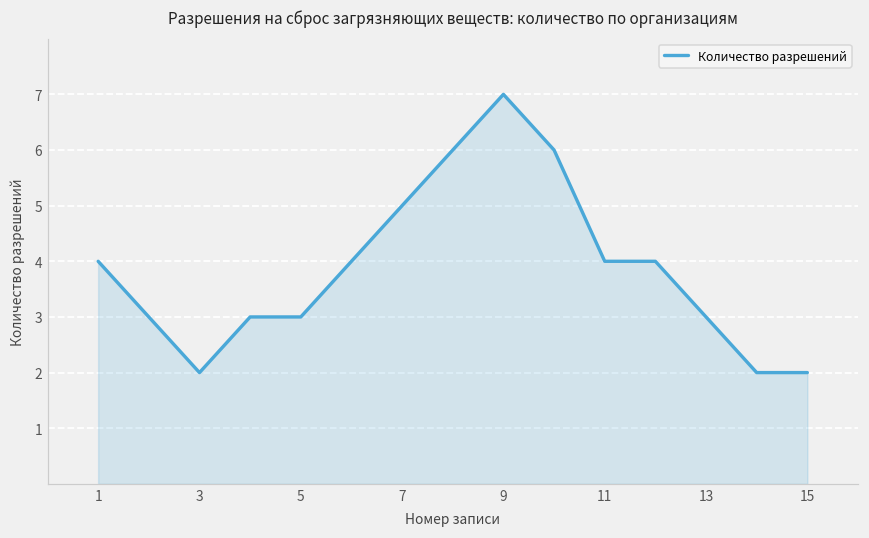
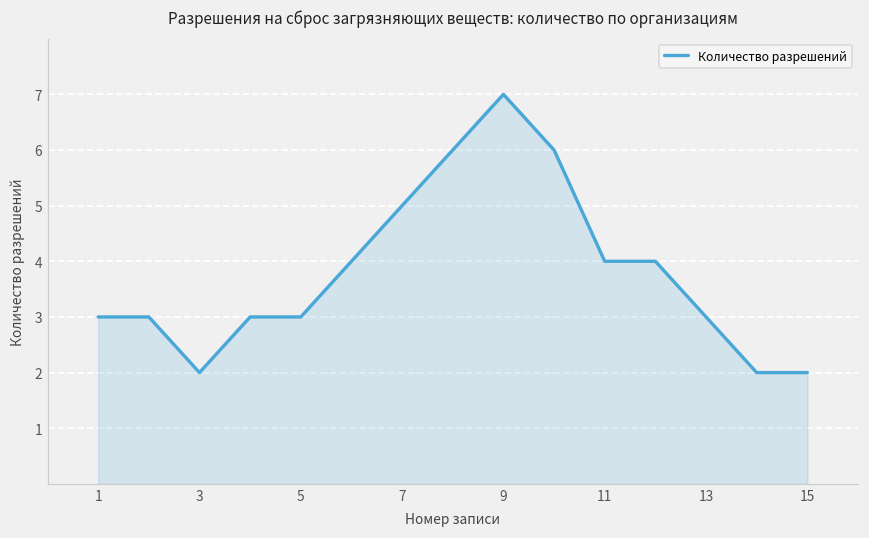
1: 4 -> 3
